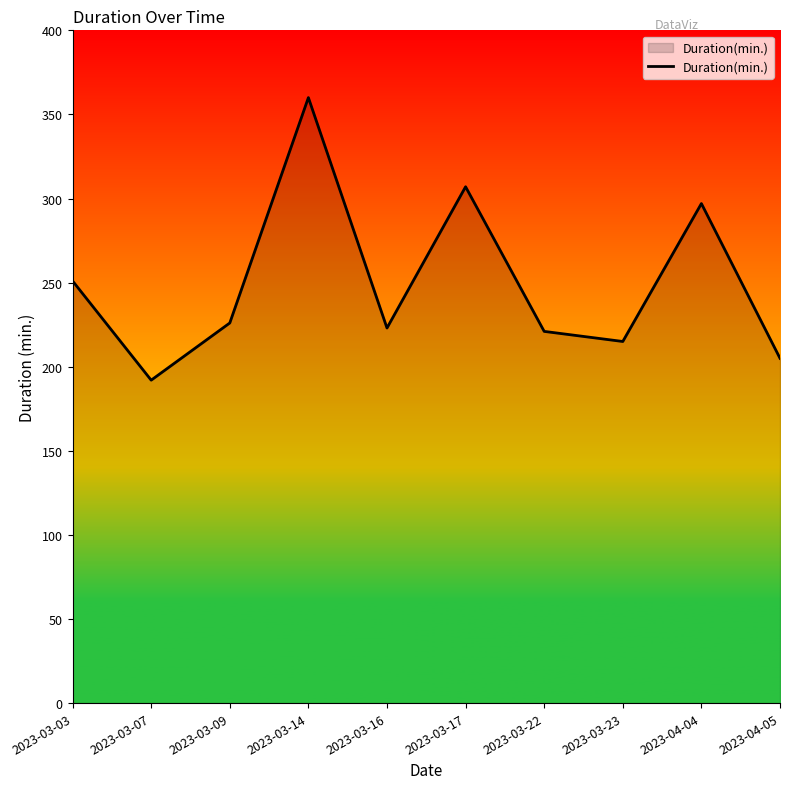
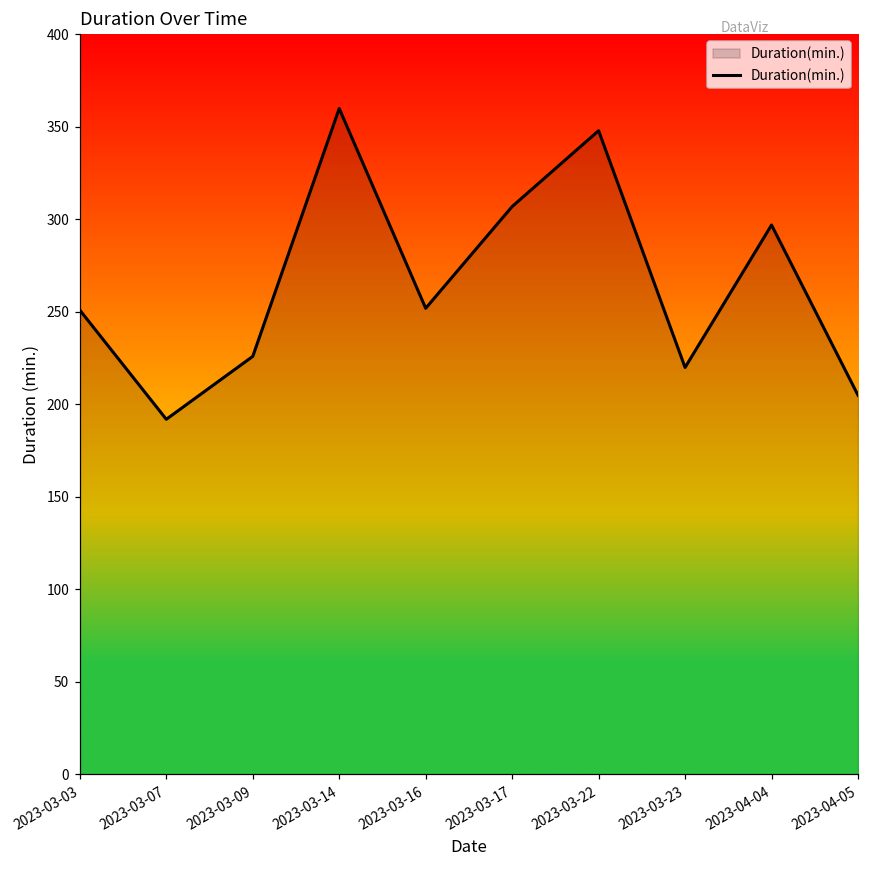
2023-03-16: 223 -> 252
2023-03-22: 221 -> 348
2023-03-23: 215 -> 220
